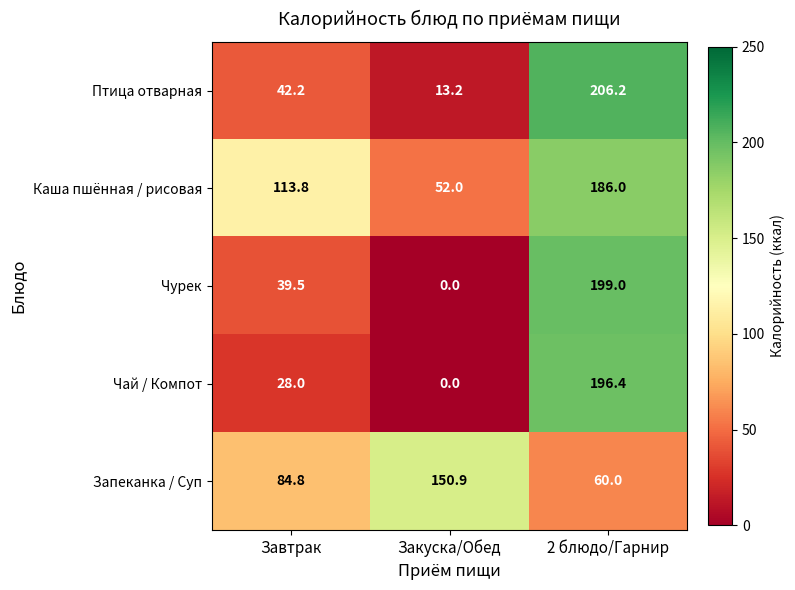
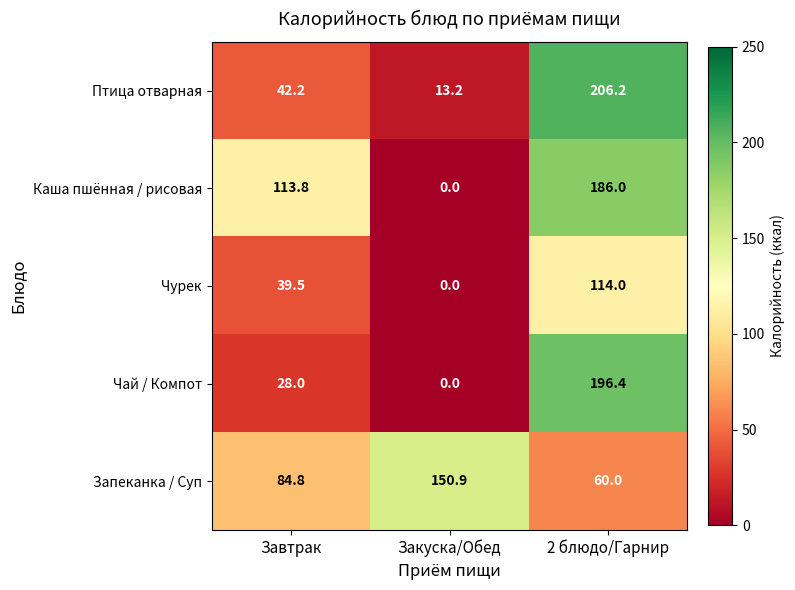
Каша пшённая / рисовая, Закуска/Обед: 52.0 -> 0.0
Чурек, 2 блюдо/Гарнир: 199.0 -> 114.0
